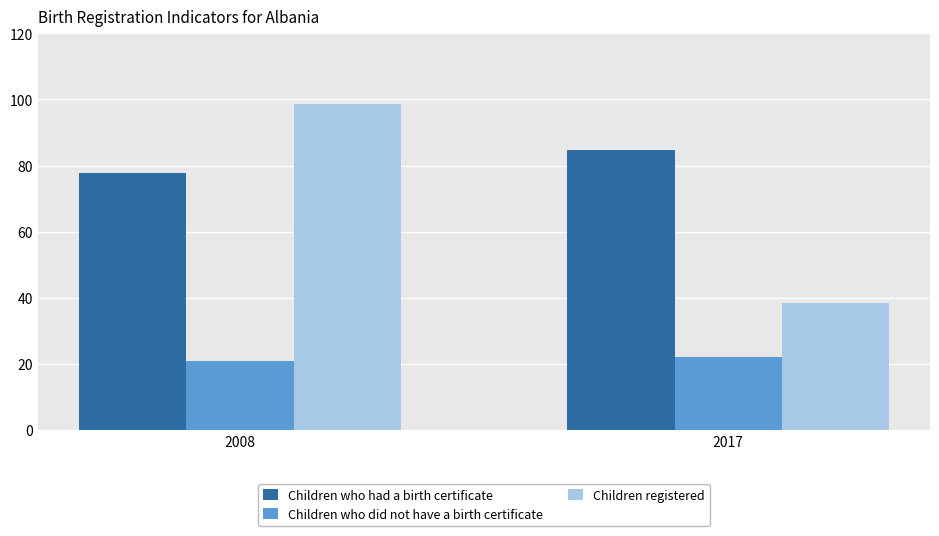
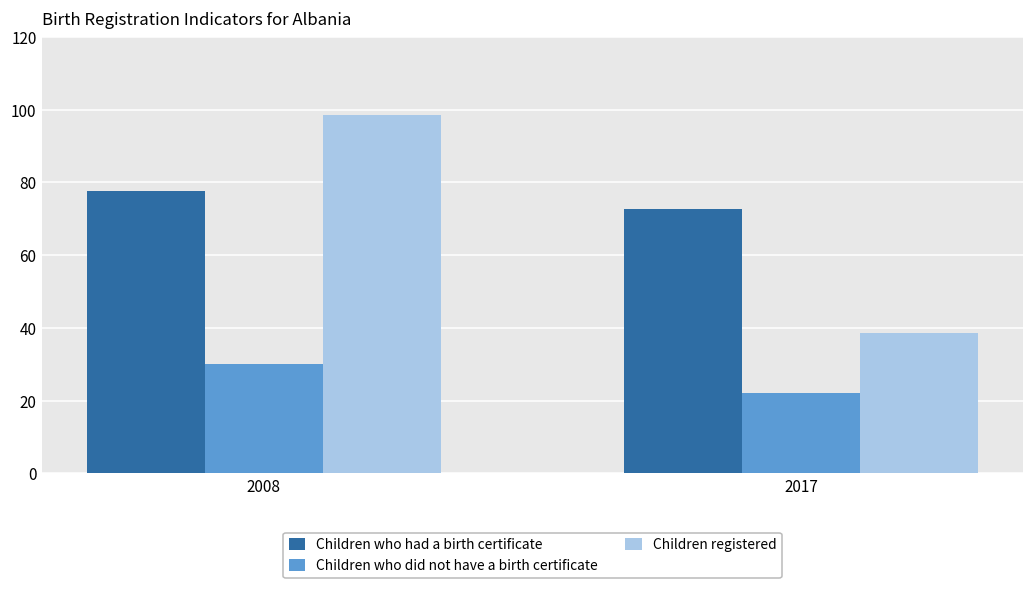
Children who did not have a birth certificate, 2008: 21 -> 30
Children who had a birth certificate, 2017: 85 -> 73
